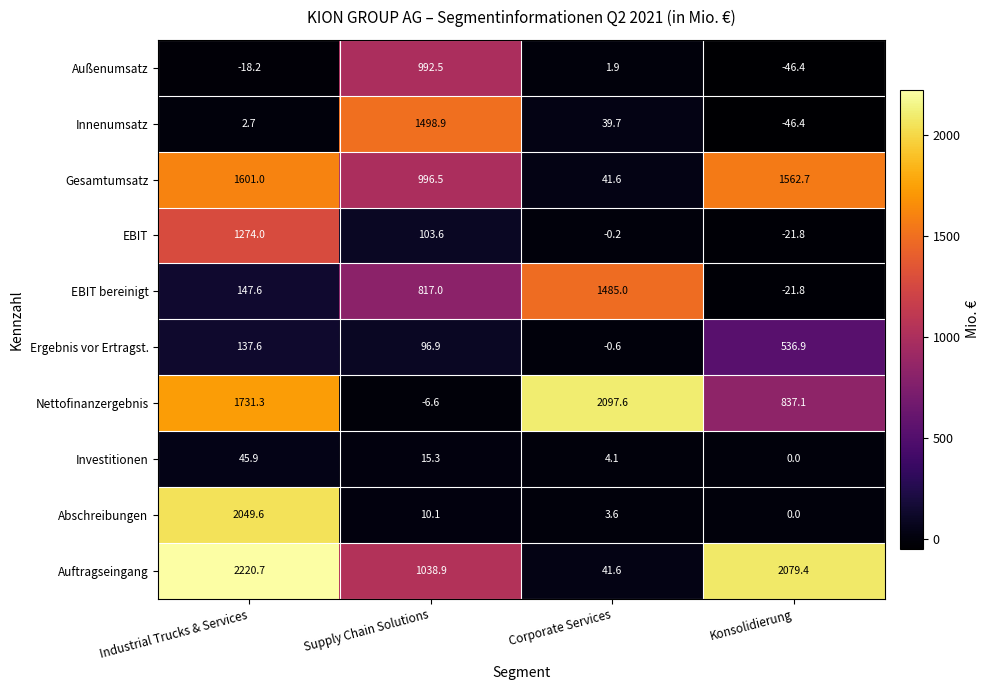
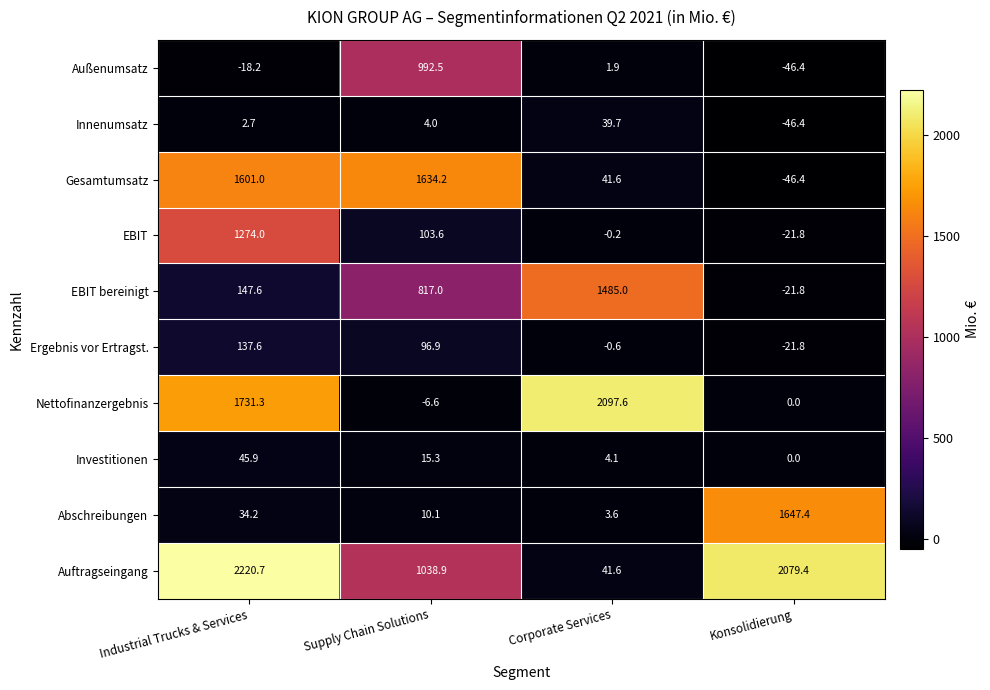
Innenumsatz, Supply Chain Solutions: 1498.9 -> 4.0
Gesamtumsatz, Supply Chain Solutions: 996.5 -> 1634.2
Gesamtumsatz, Konsolidierung: 1562.7 -> -46.4
Ergebnis vor Ertragst., Konsolidierung: 536.9 -> -21.8
Nettofinanzergebnis, Konsolidierung: 837.1 -> 0.0
Abschreibungen, Industrial Trucks & Services: 2049.6 -> 34.2
Abschreibungen, Konsolidierung: 0.0 -> 1647.4
